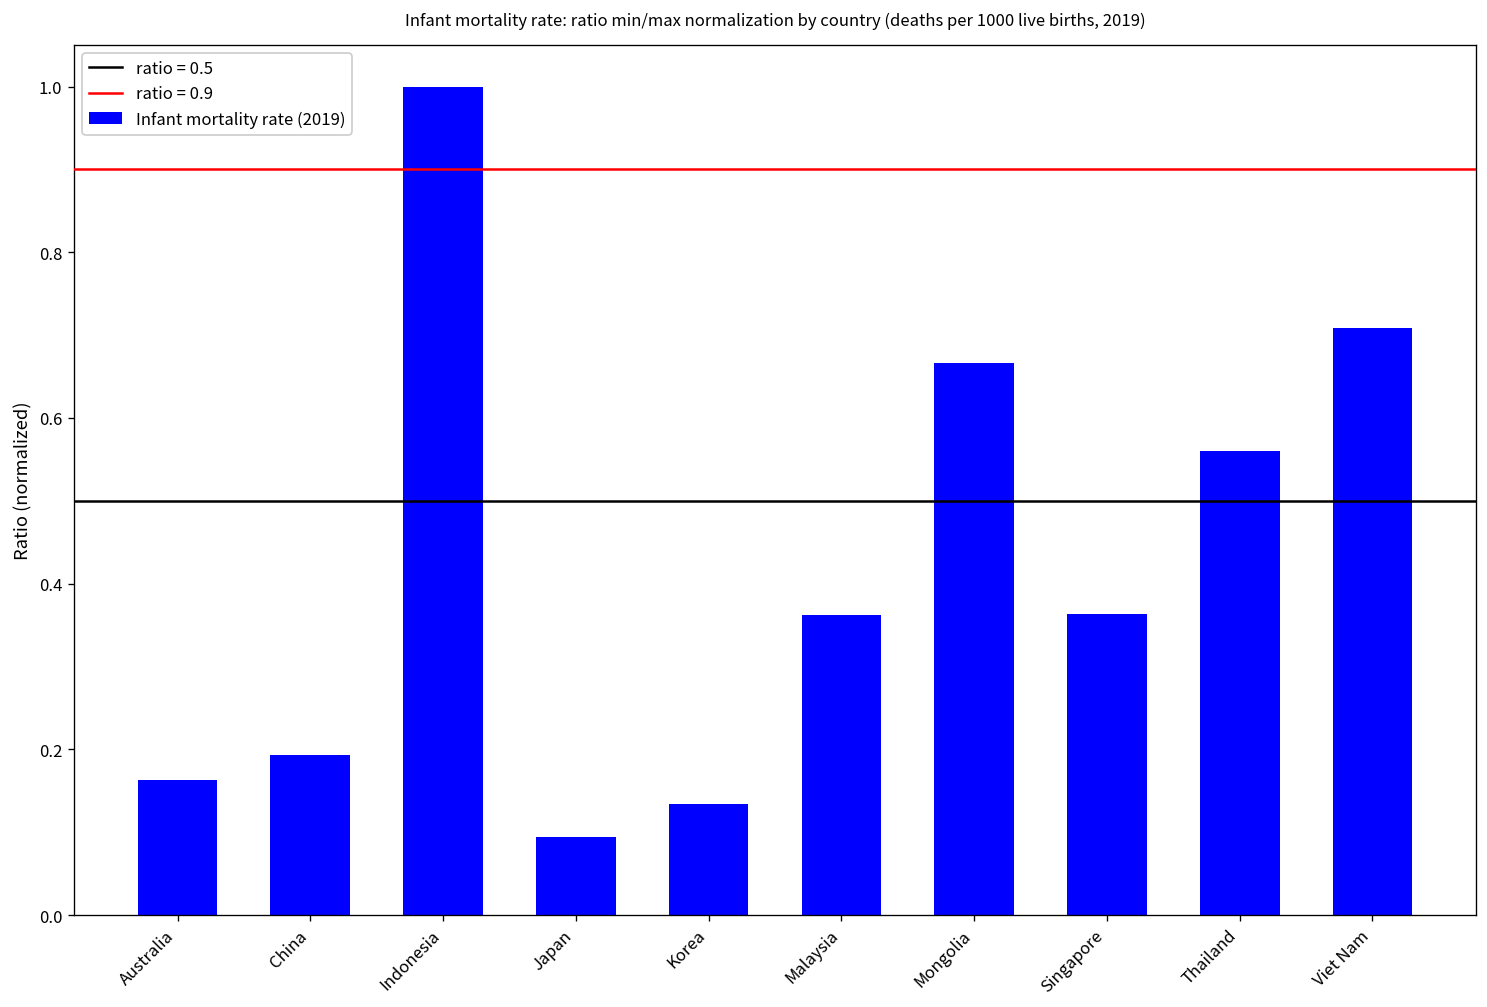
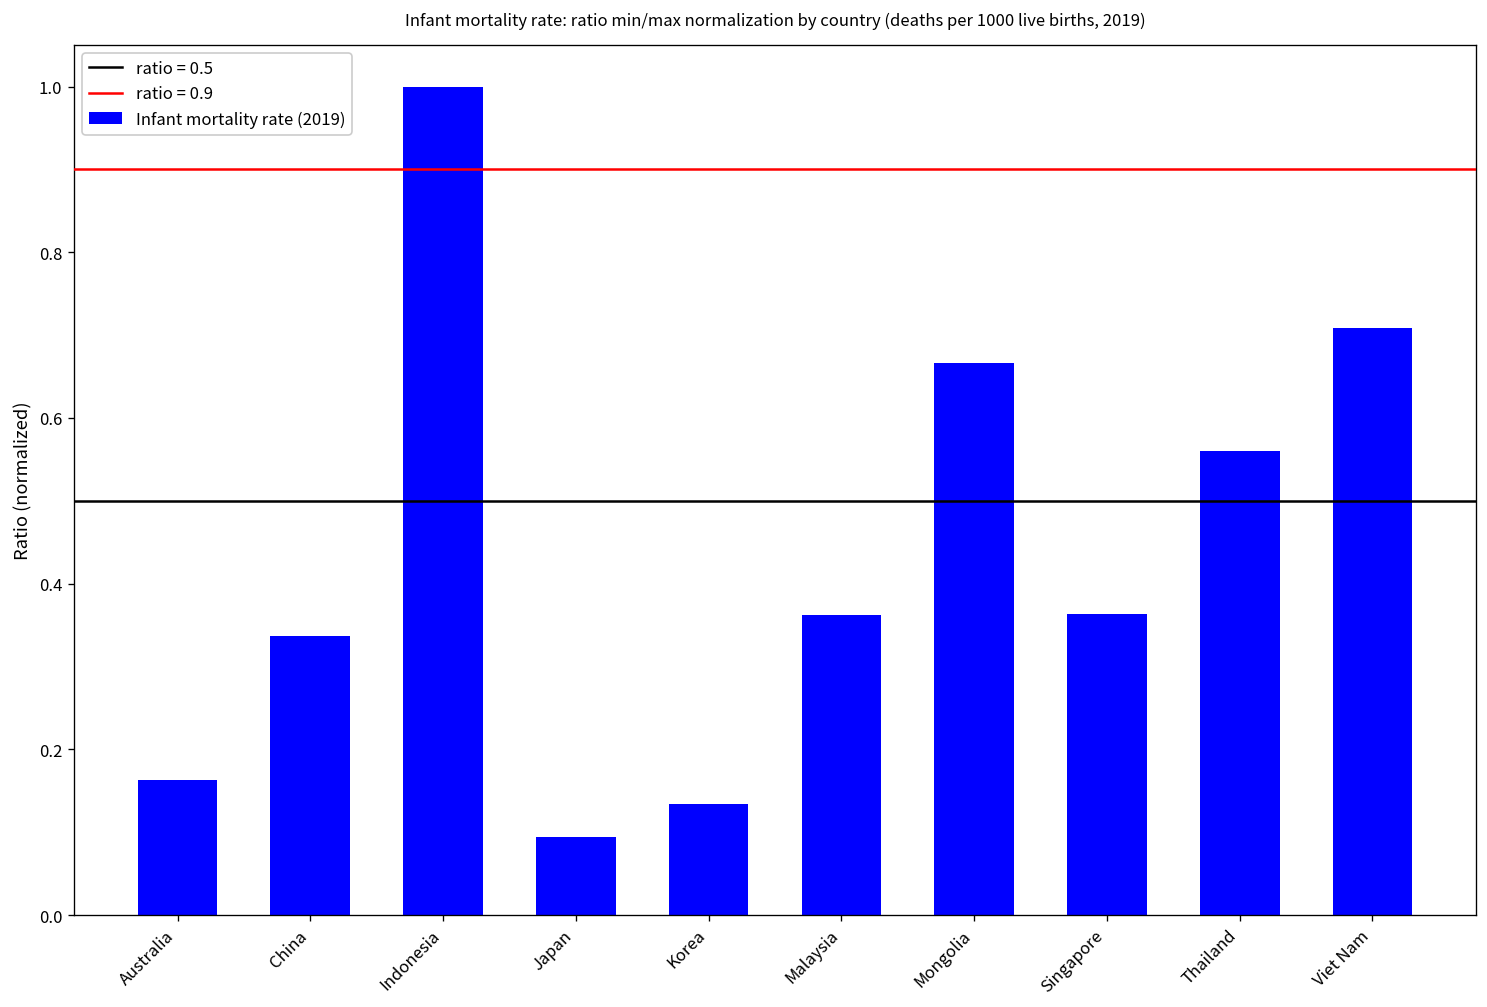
China: 0.19 -> 0.34
